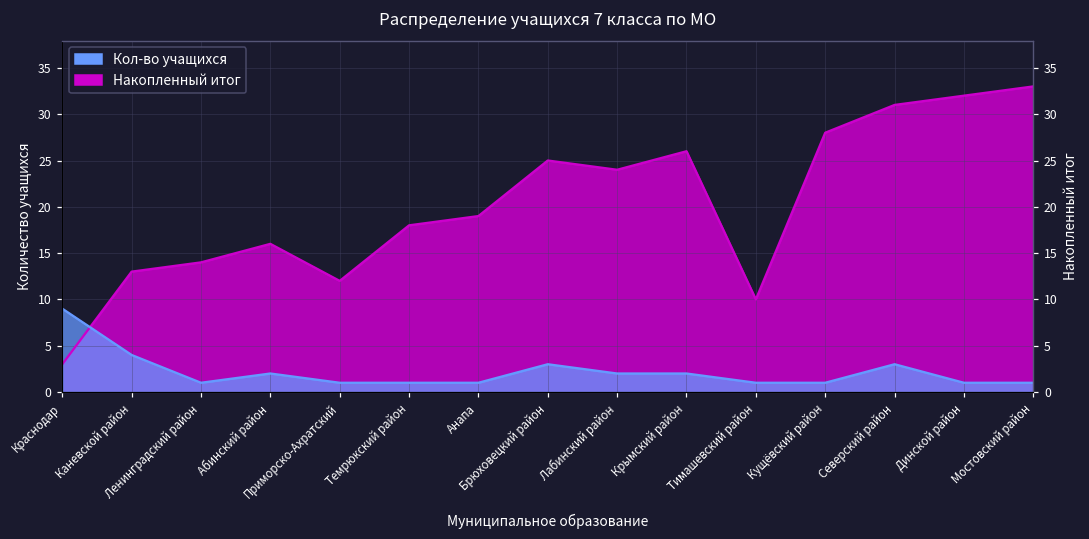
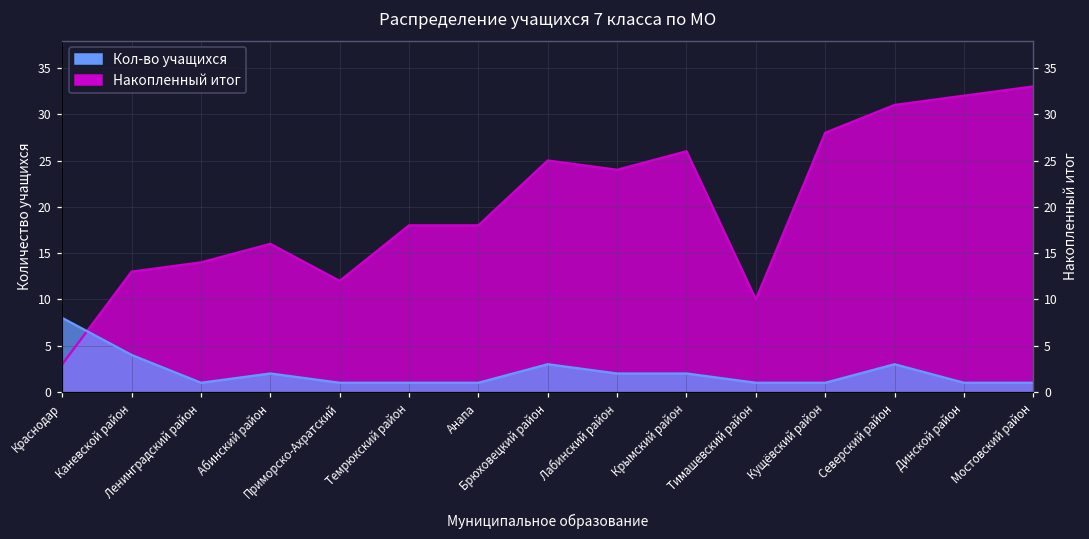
Кол-во учащихся, Краснодар: 9 -> 8
Накопленный итог, Анапа: 19 -> 18
